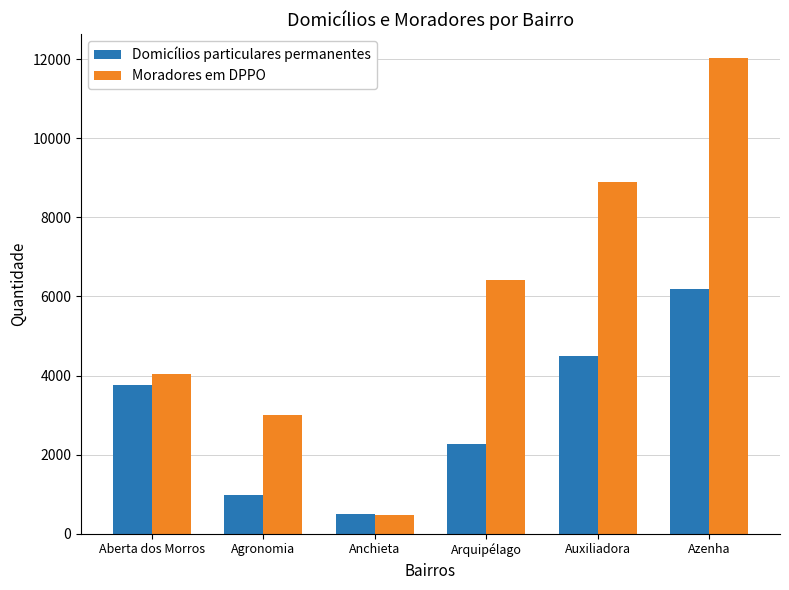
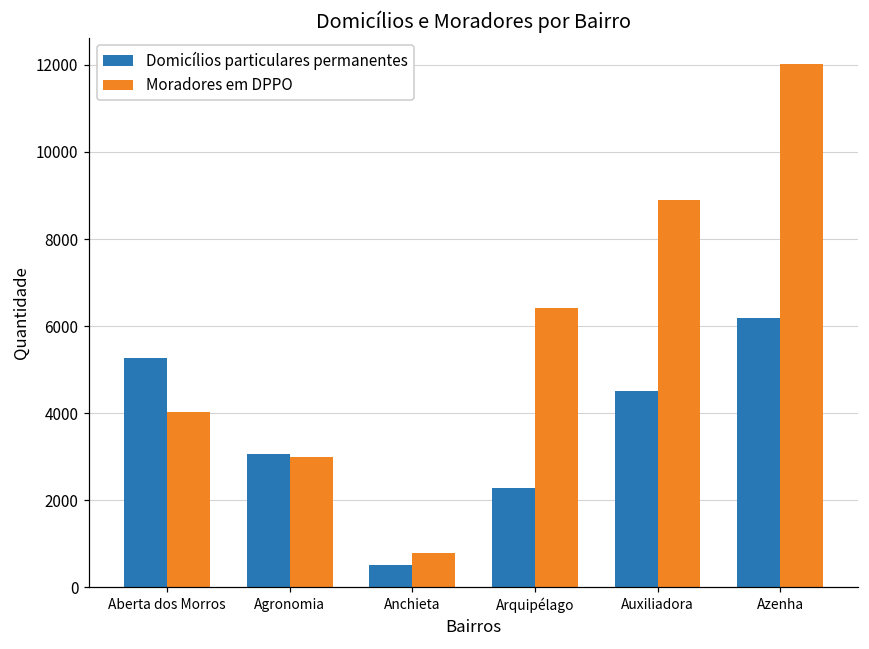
Domicílios particulares permanentes, Aberta dos Morros: 3800 -> 5300
Domicílios particulares permanentes, Agronomia: 1000 -> 3100
Moradores em DPPO, Anchieta: 500 -> 800
